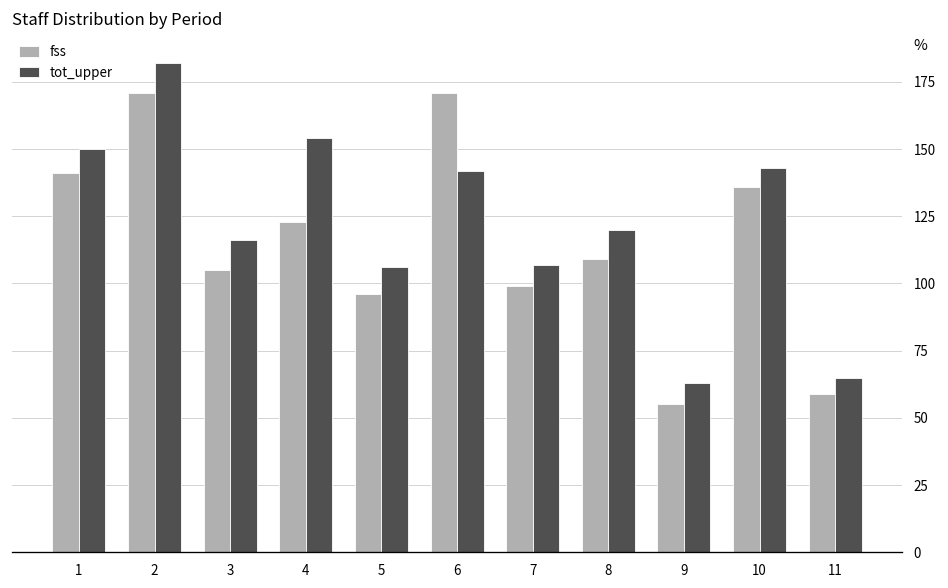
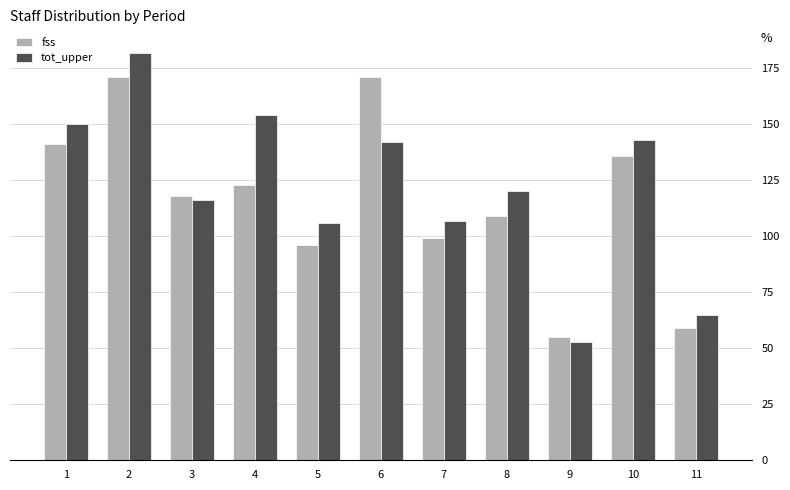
fss, 3: 105 -> 118
tot_upper, 9: 63 -> 53
